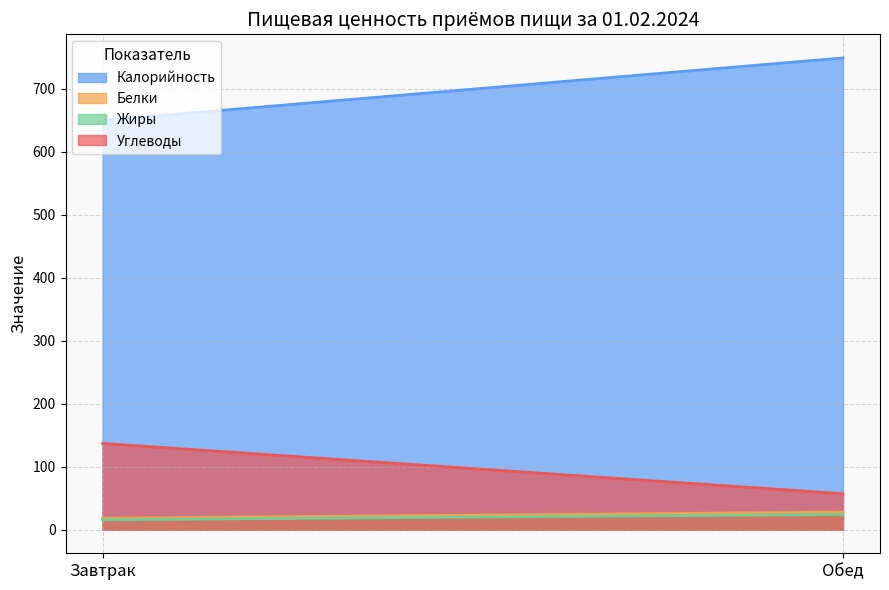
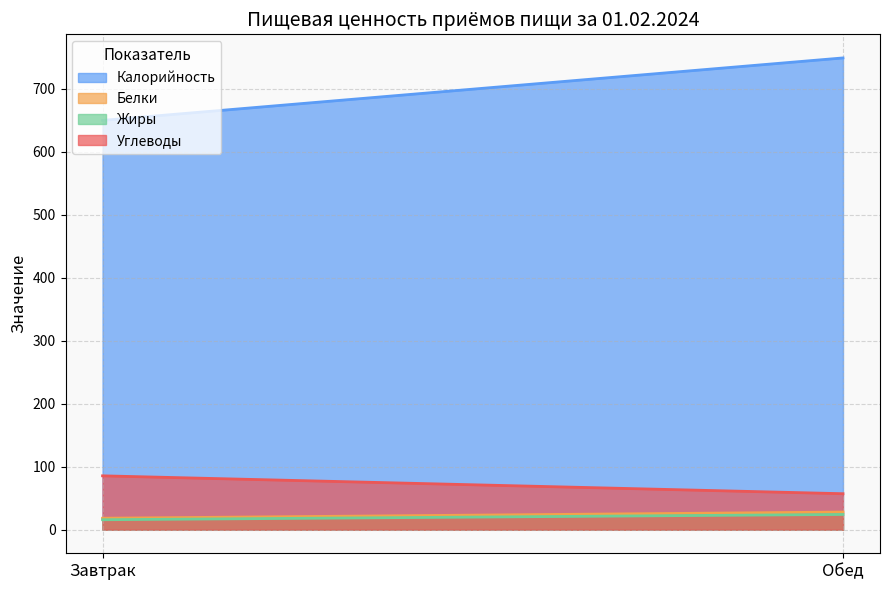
Углеводы, Завтрак: 140 -> 90
